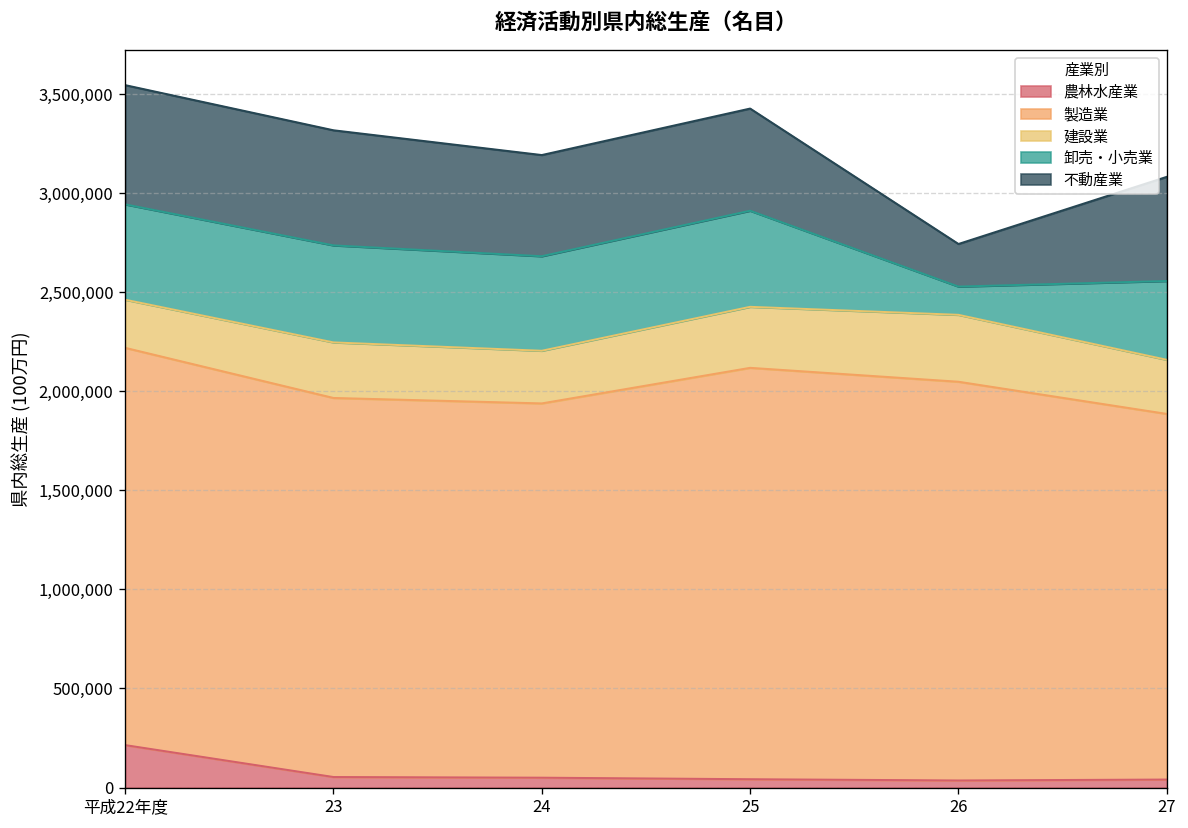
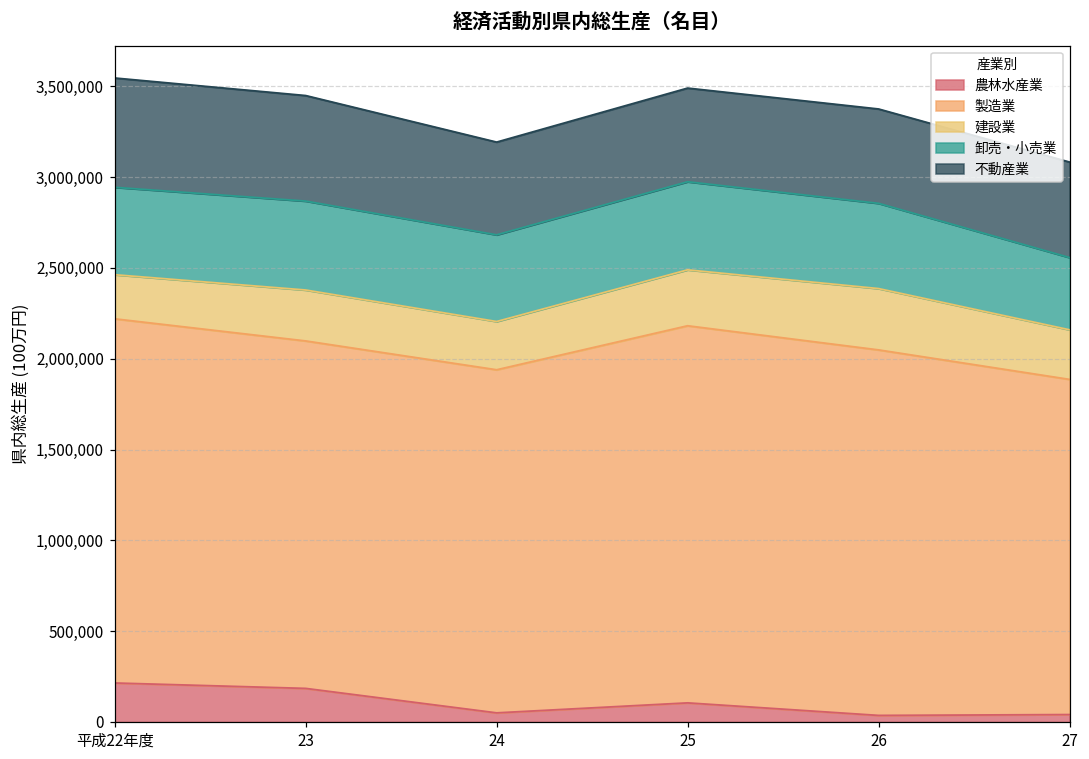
農林水産業, 23: 50,000 -> 180,000
農林水産業, 25: 40,000 -> 100,000
卸売・小売業, 26: 140,000 -> 470,000
不動産業, 26: 220,000 -> 520,000
